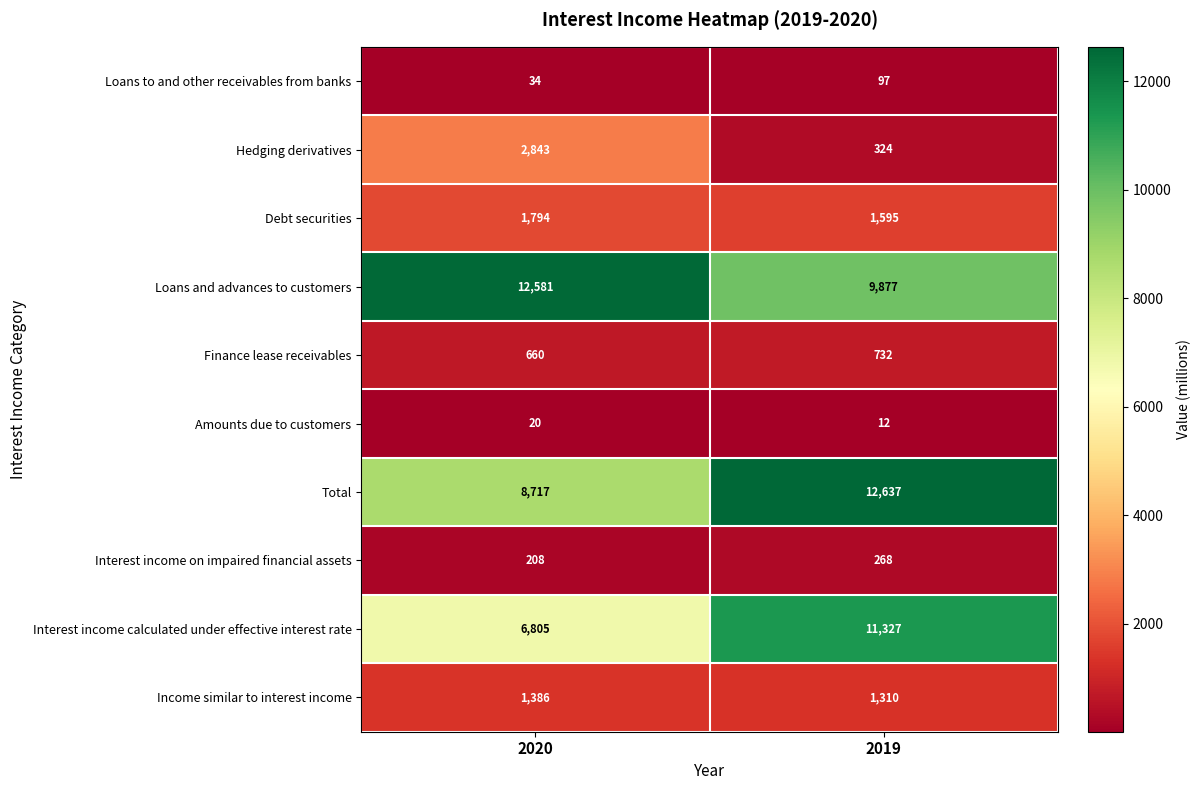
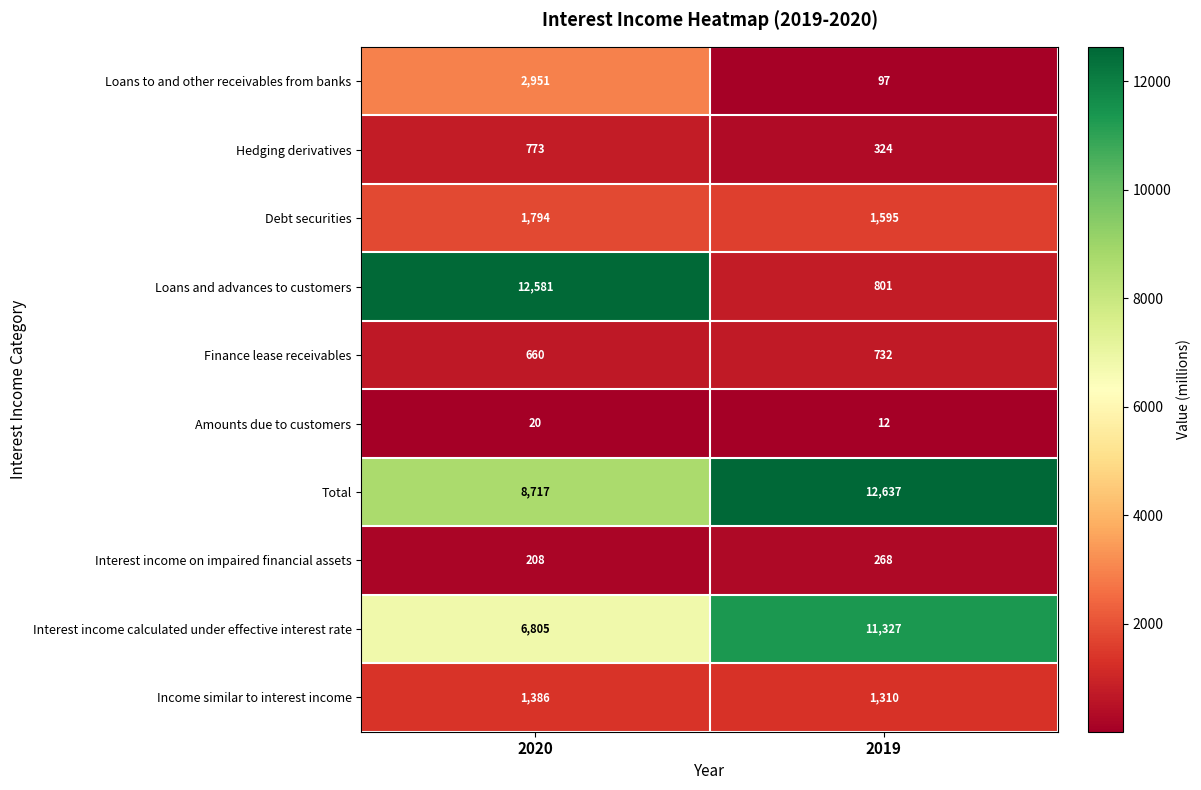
Loans to and other receivables from banks, 2020: 34 -> 2,951
Hedging derivatives, 2020: 2,843 -> 773
Loans and advances to customers, 2019: 9,877 -> 801
